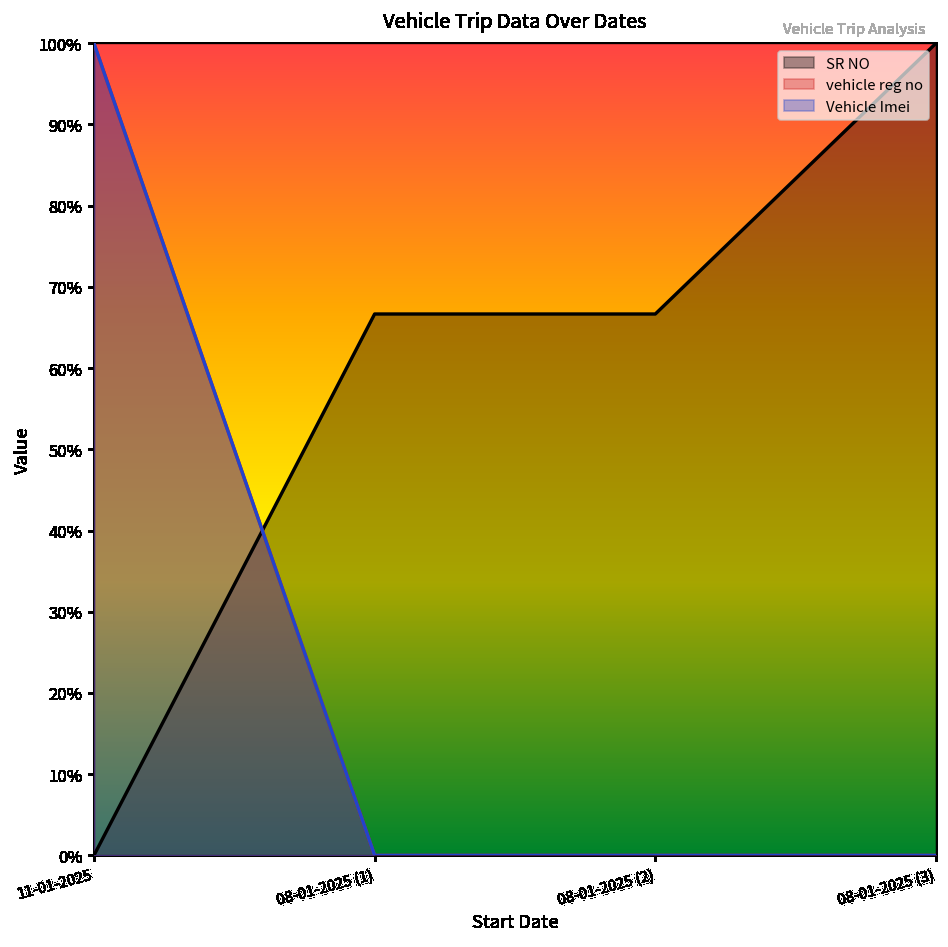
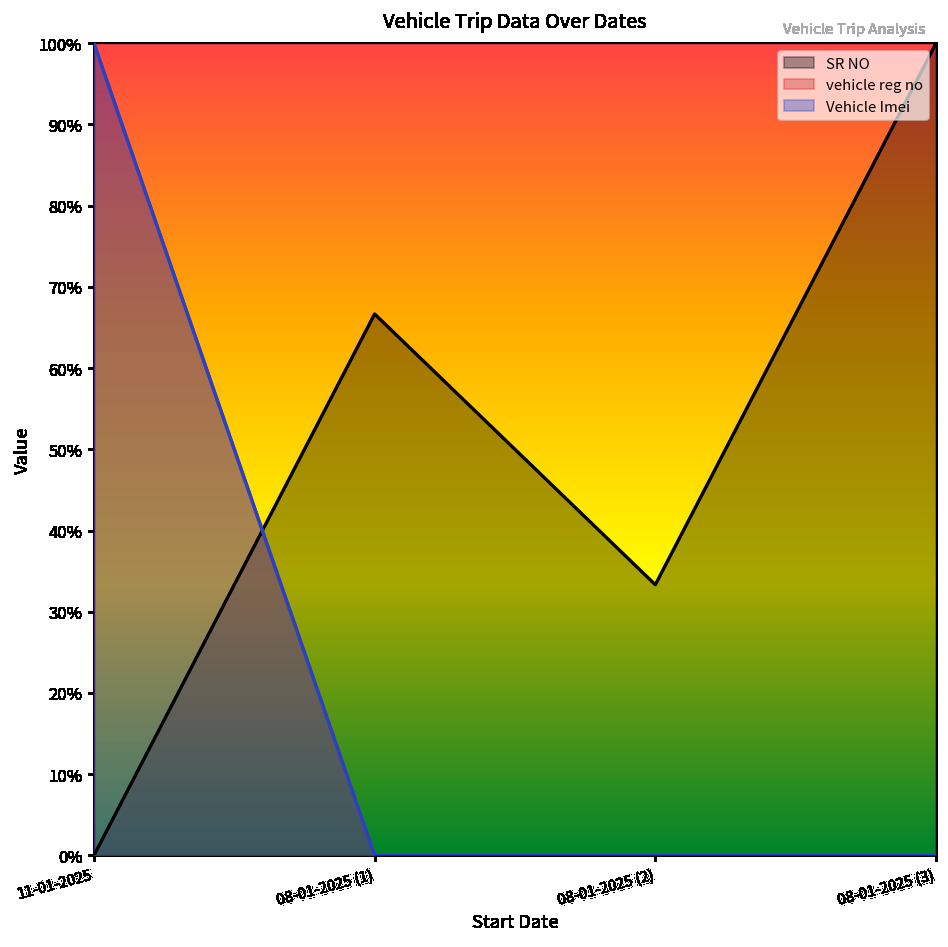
SR NO, 08-01-2025 (2): 67% -> 33%
